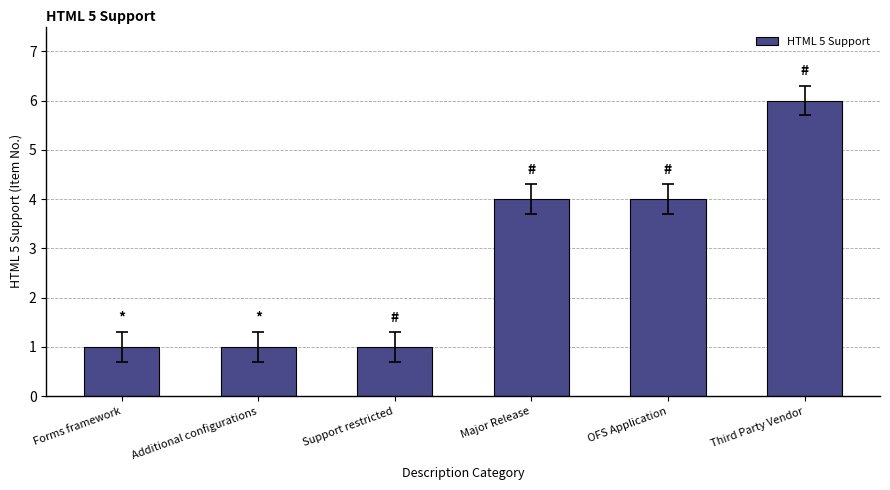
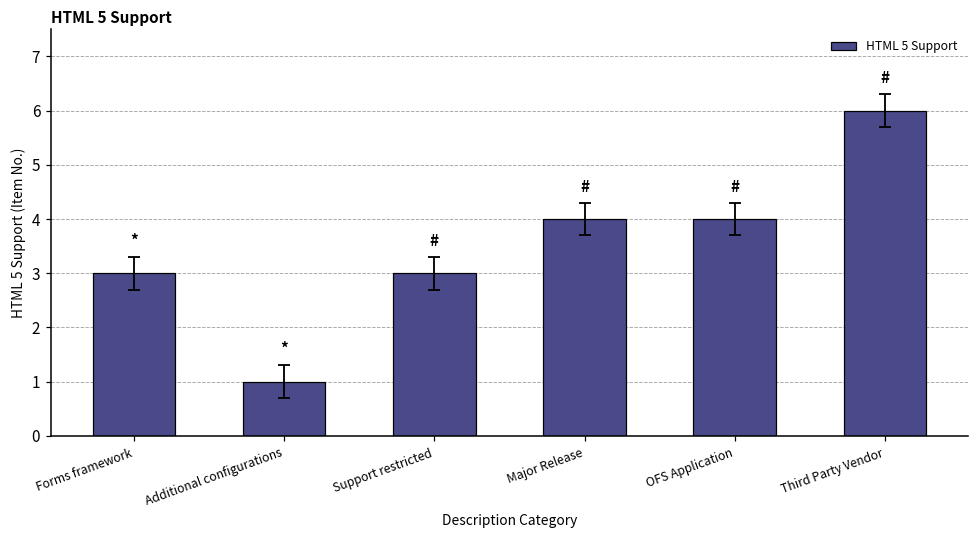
HTML 5 Support, Forms framework: 1 -> 3
HTML 5 Support, Support restricted: 1 -> 3
